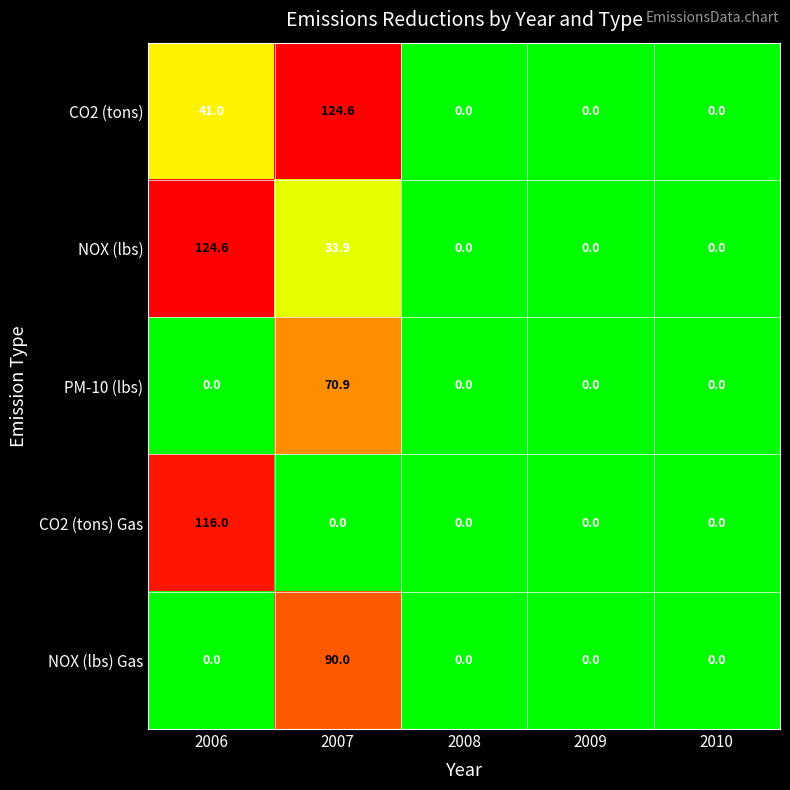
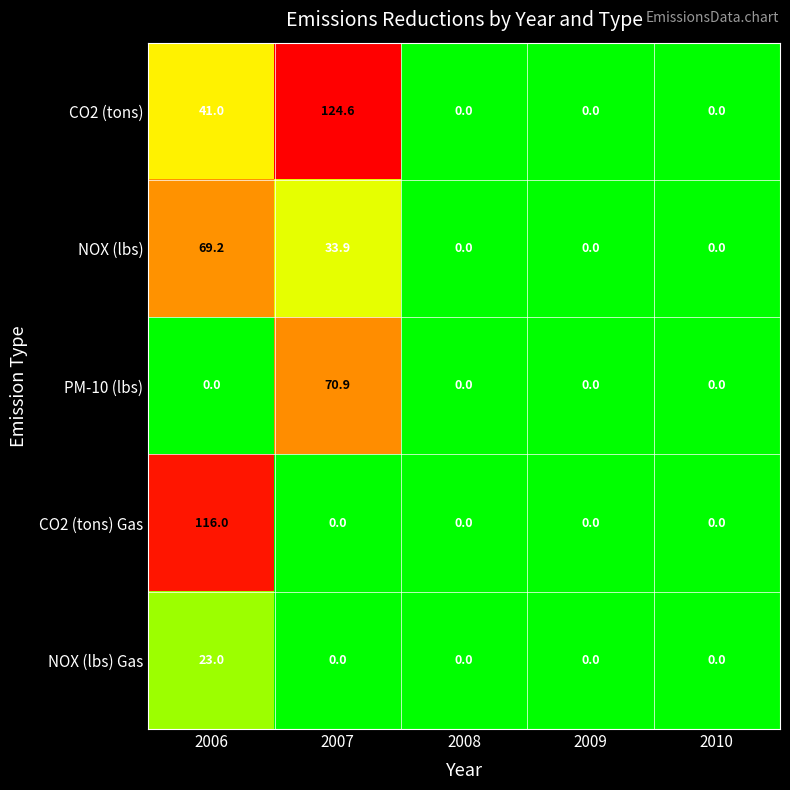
NOX (lbs), 2006: 124.6 -> 69.2
NOX (lbs) Gas, 2006: 0.0 -> 23.0
NOX (lbs) Gas, 2007: 90.0 -> 0.0
